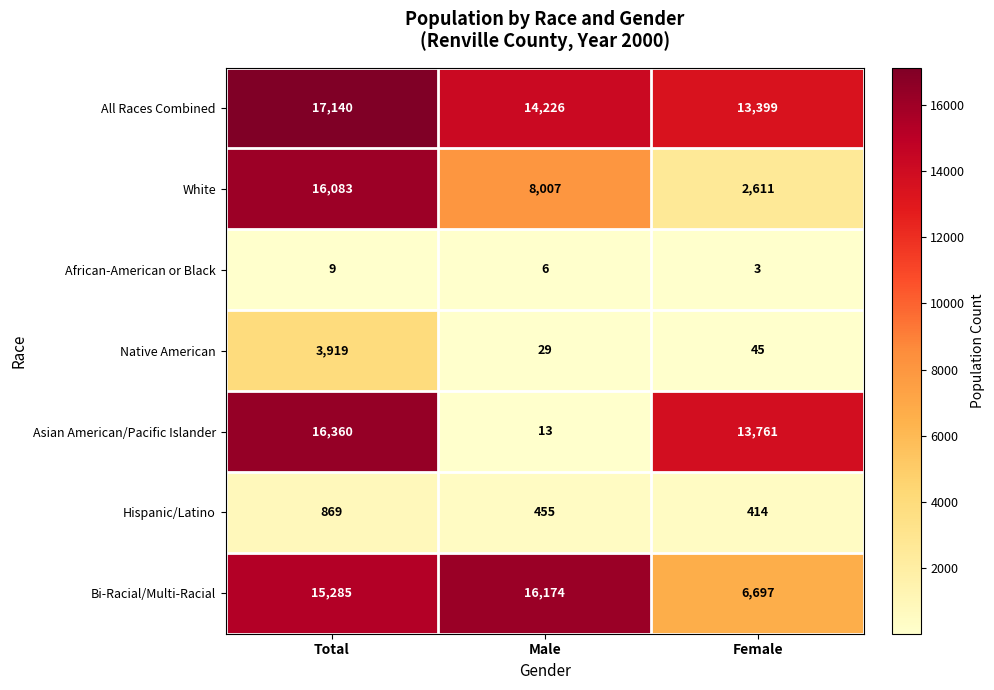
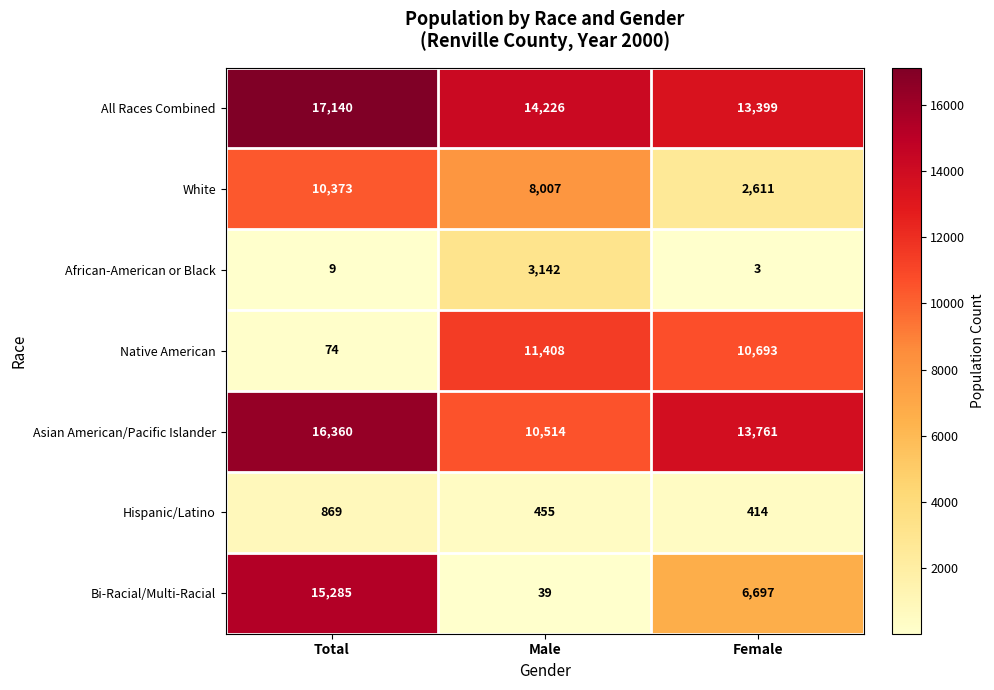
White, Total: 16,083 -> 10,373
African-American or Black, Male: 6 -> 3,142
Native American, Total: 3,919 -> 74
Native American, Male: 29 -> 11,408
Native American, Female: 45 -> 10,693
Asian American/Pacific Islander, Male: 13 -> 10,514
Bi-Racial/Multi-Racial, Male: 16,174 -> 39
